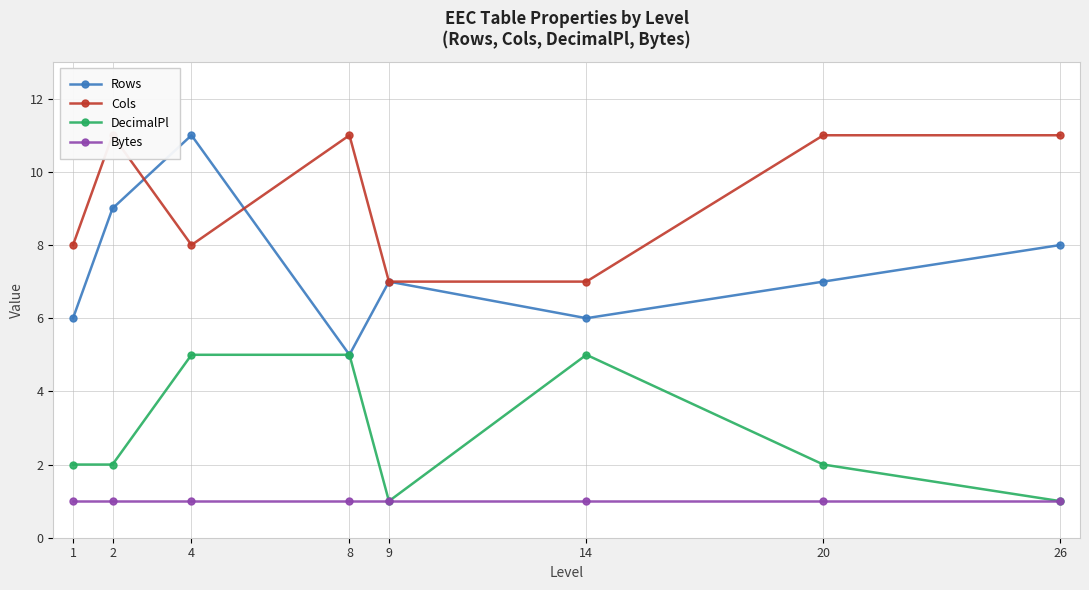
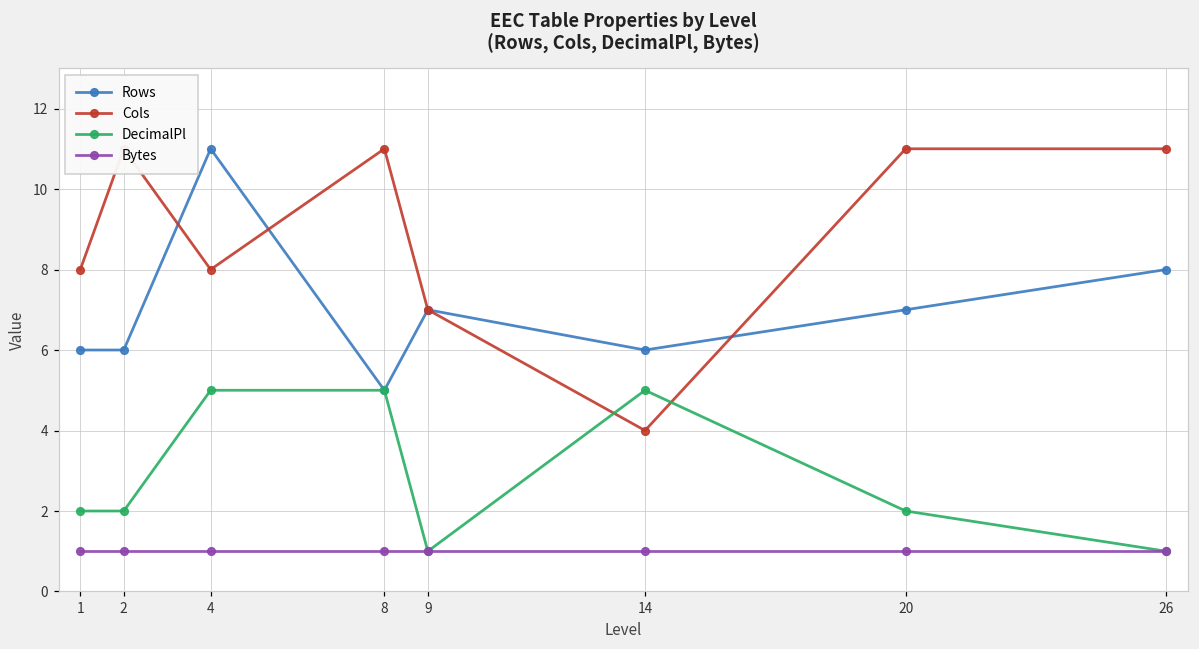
Rows, 2: 9 -> 6
Cols, 14: 7 -> 4
